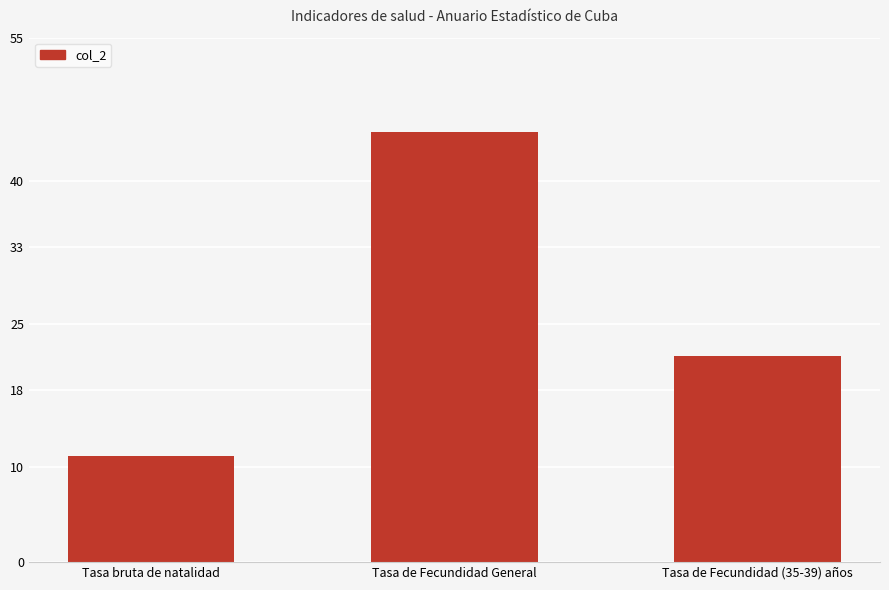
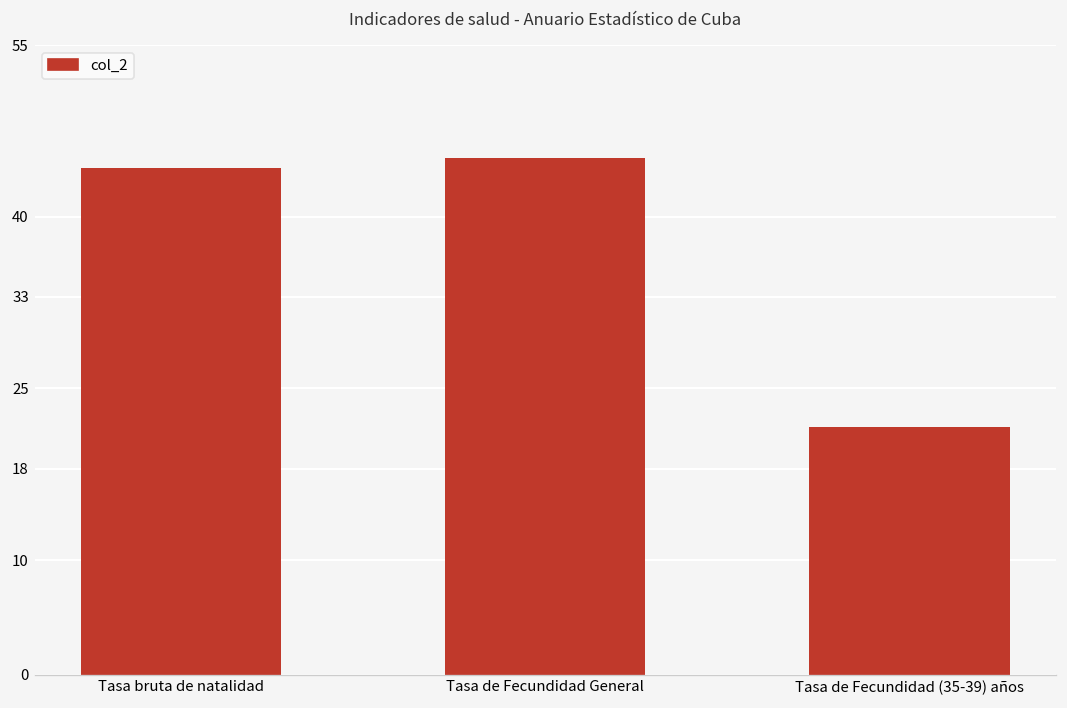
Tasa bruta de natalidad: 11 -> 44
